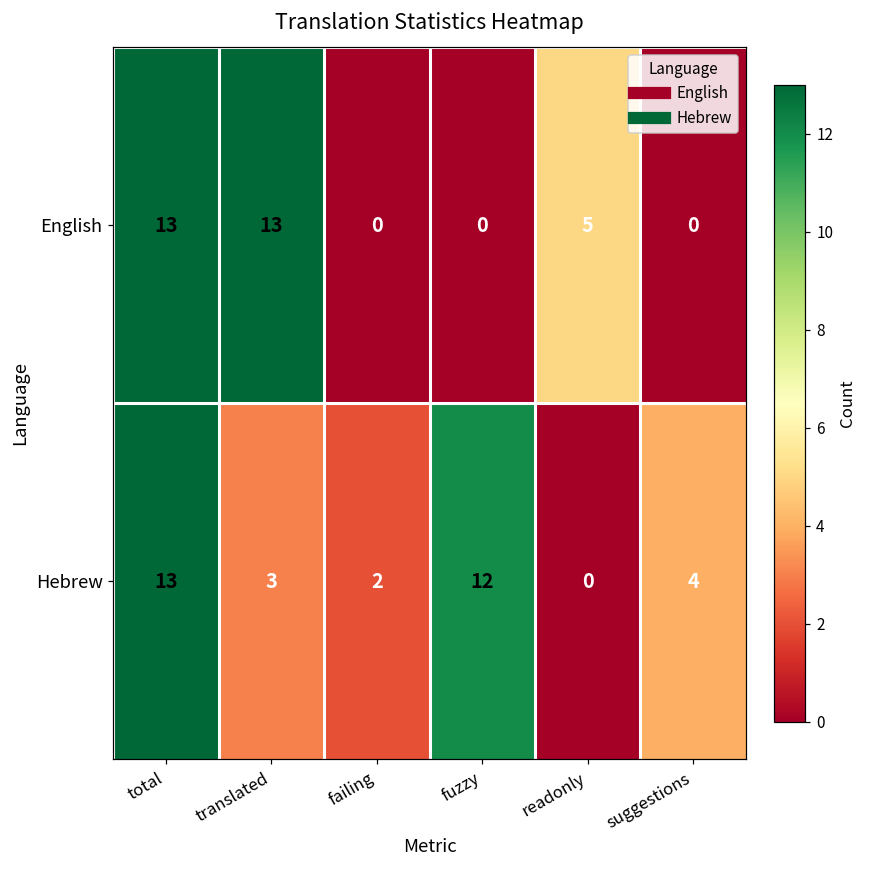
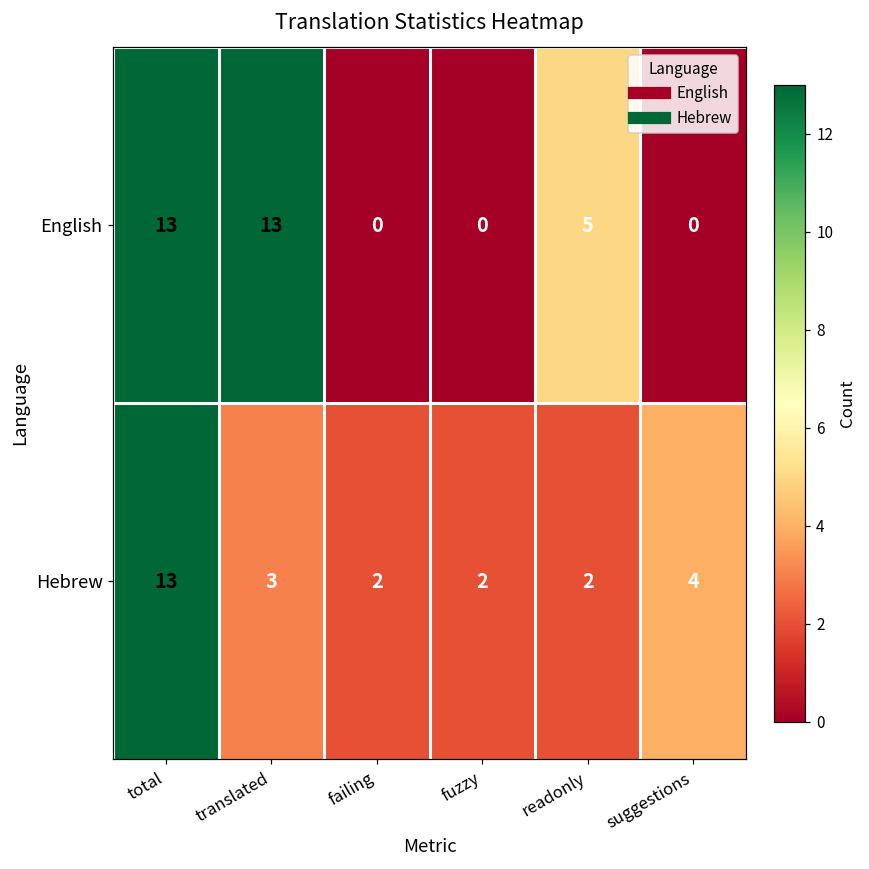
Hebrew, fuzzy: 12 -> 2
Hebrew, readonly: 0 -> 2
